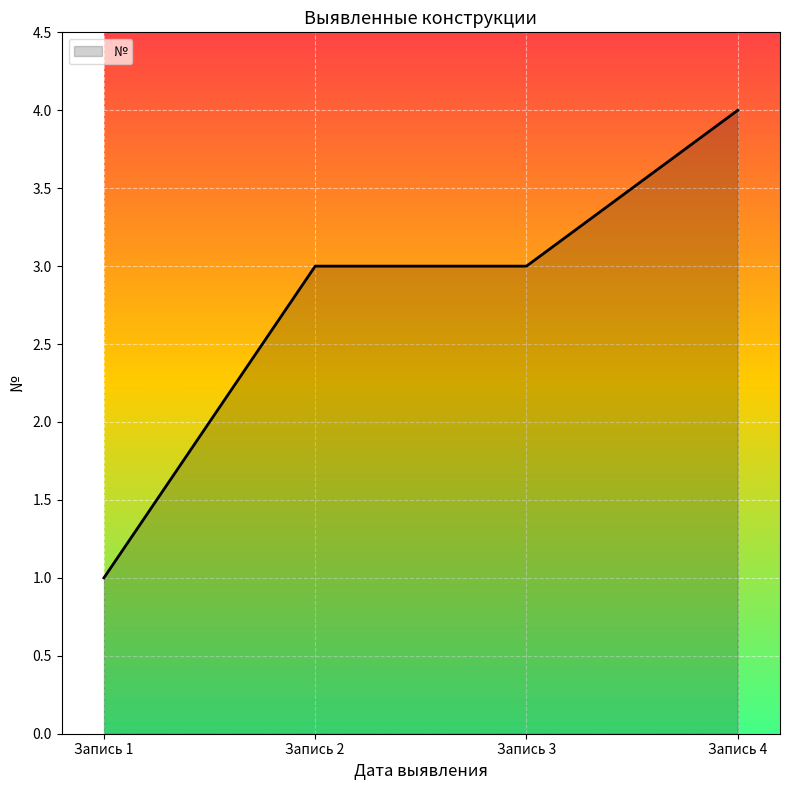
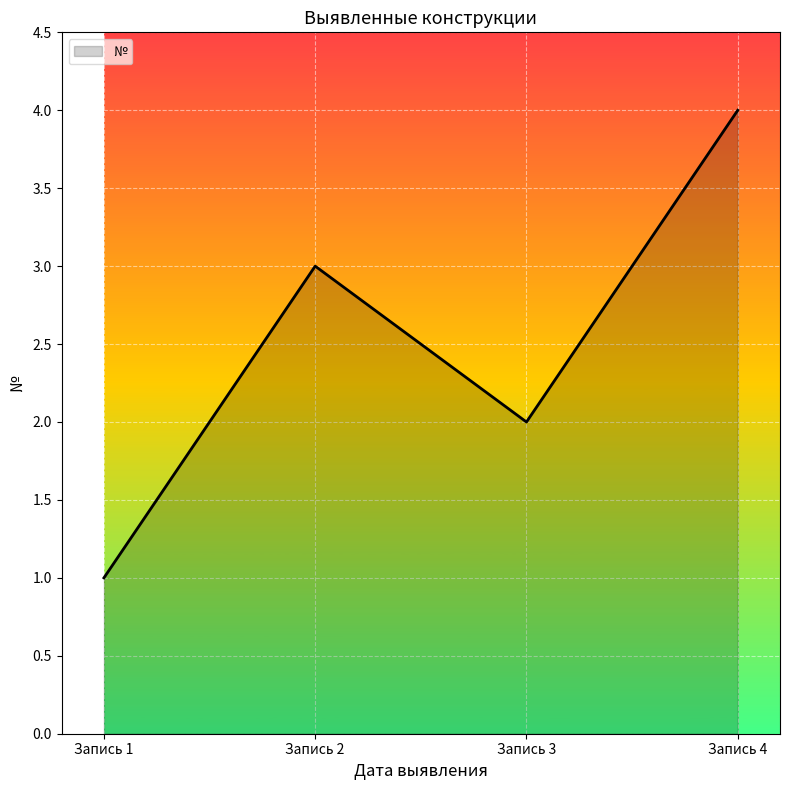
Запись 3: 3 -> 2
